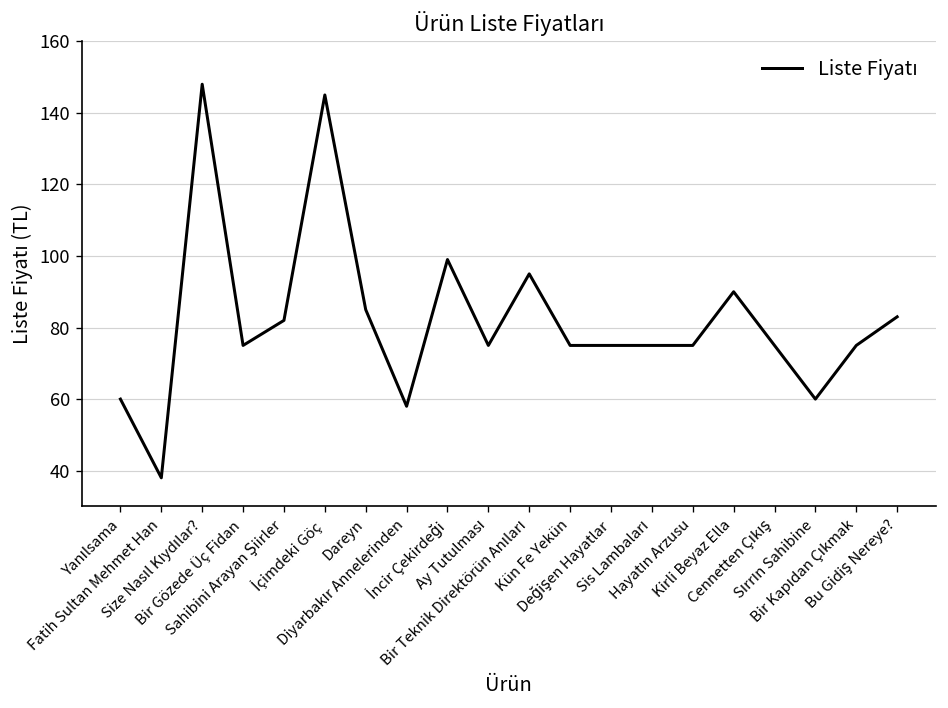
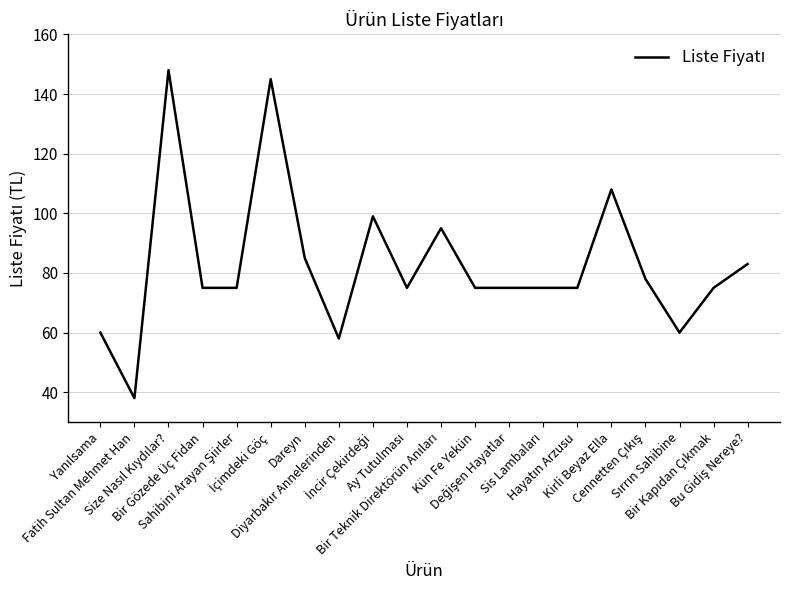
Sahibini Arayan Şiirler: 82 -> 75
Kirli Beyaz Ella: 90 -> 108
Cennetten Çıkış: 75 -> 78
